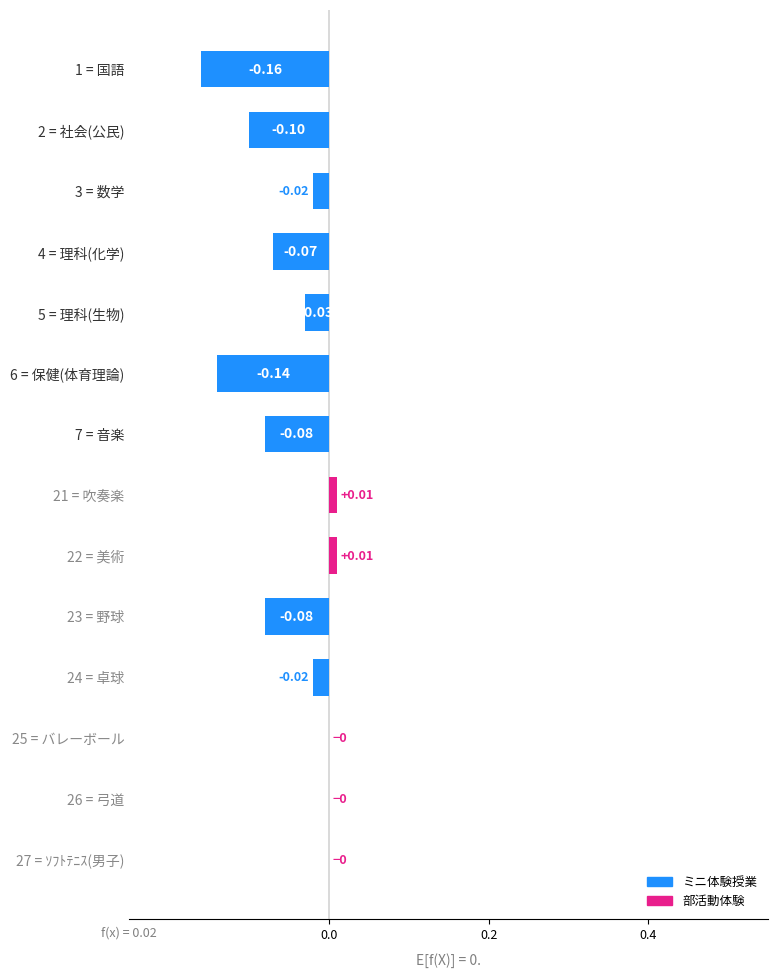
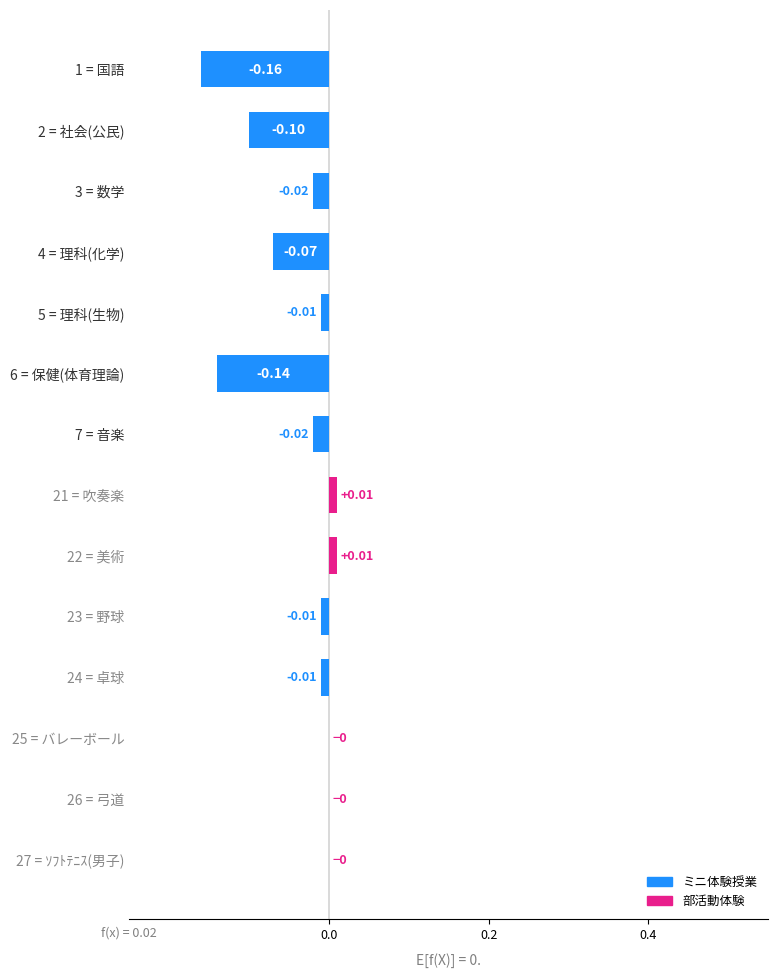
5 = 理科(生物): -0.03 -> -0.01
7 = 音楽: -0.08 -> -0.02
23 = 野球: -0.08 -> -0.01
24 = 卓球: -0.02 -> -0.01
